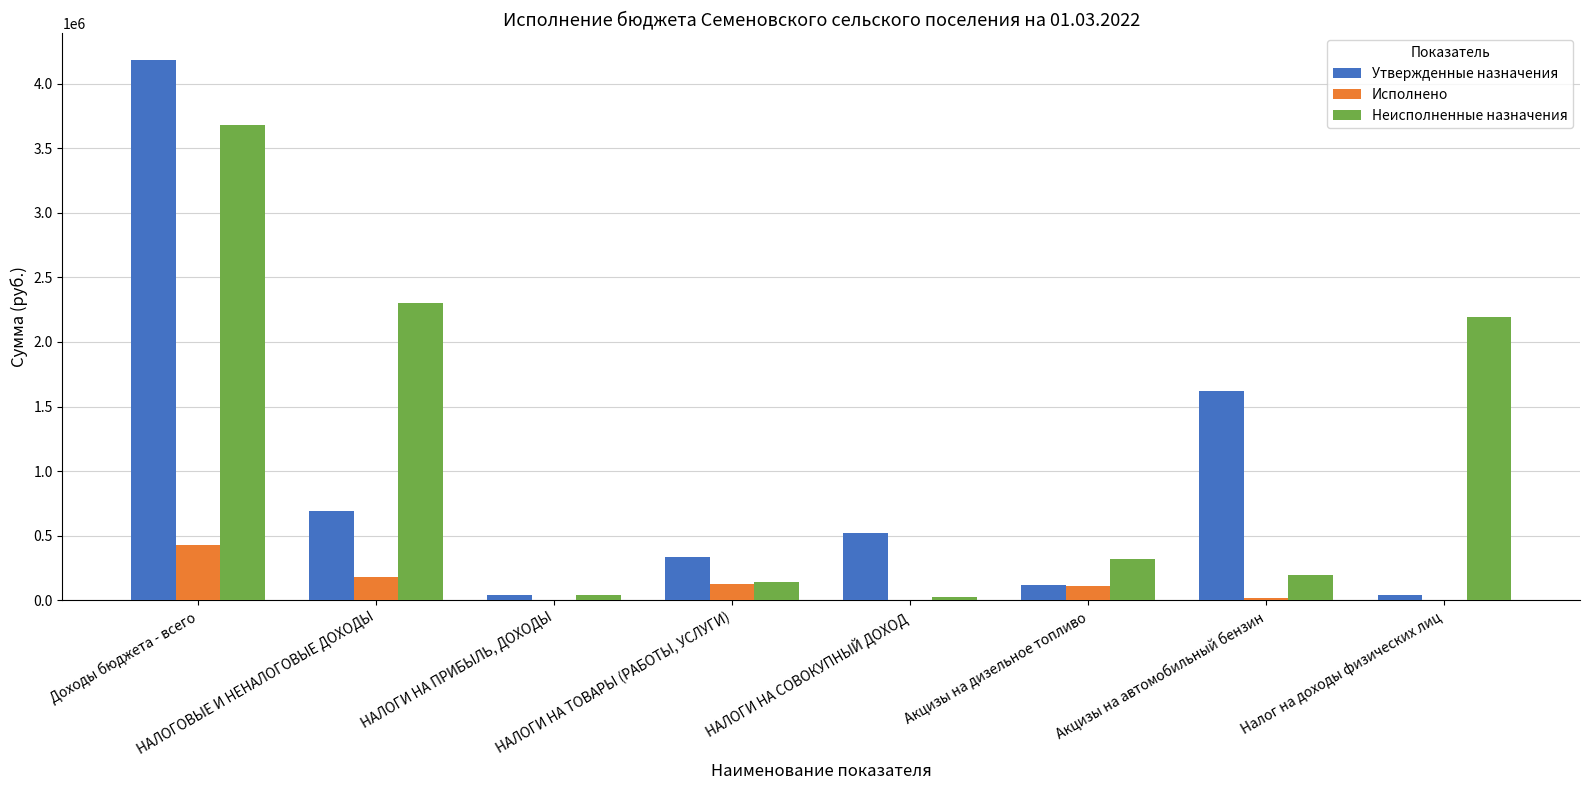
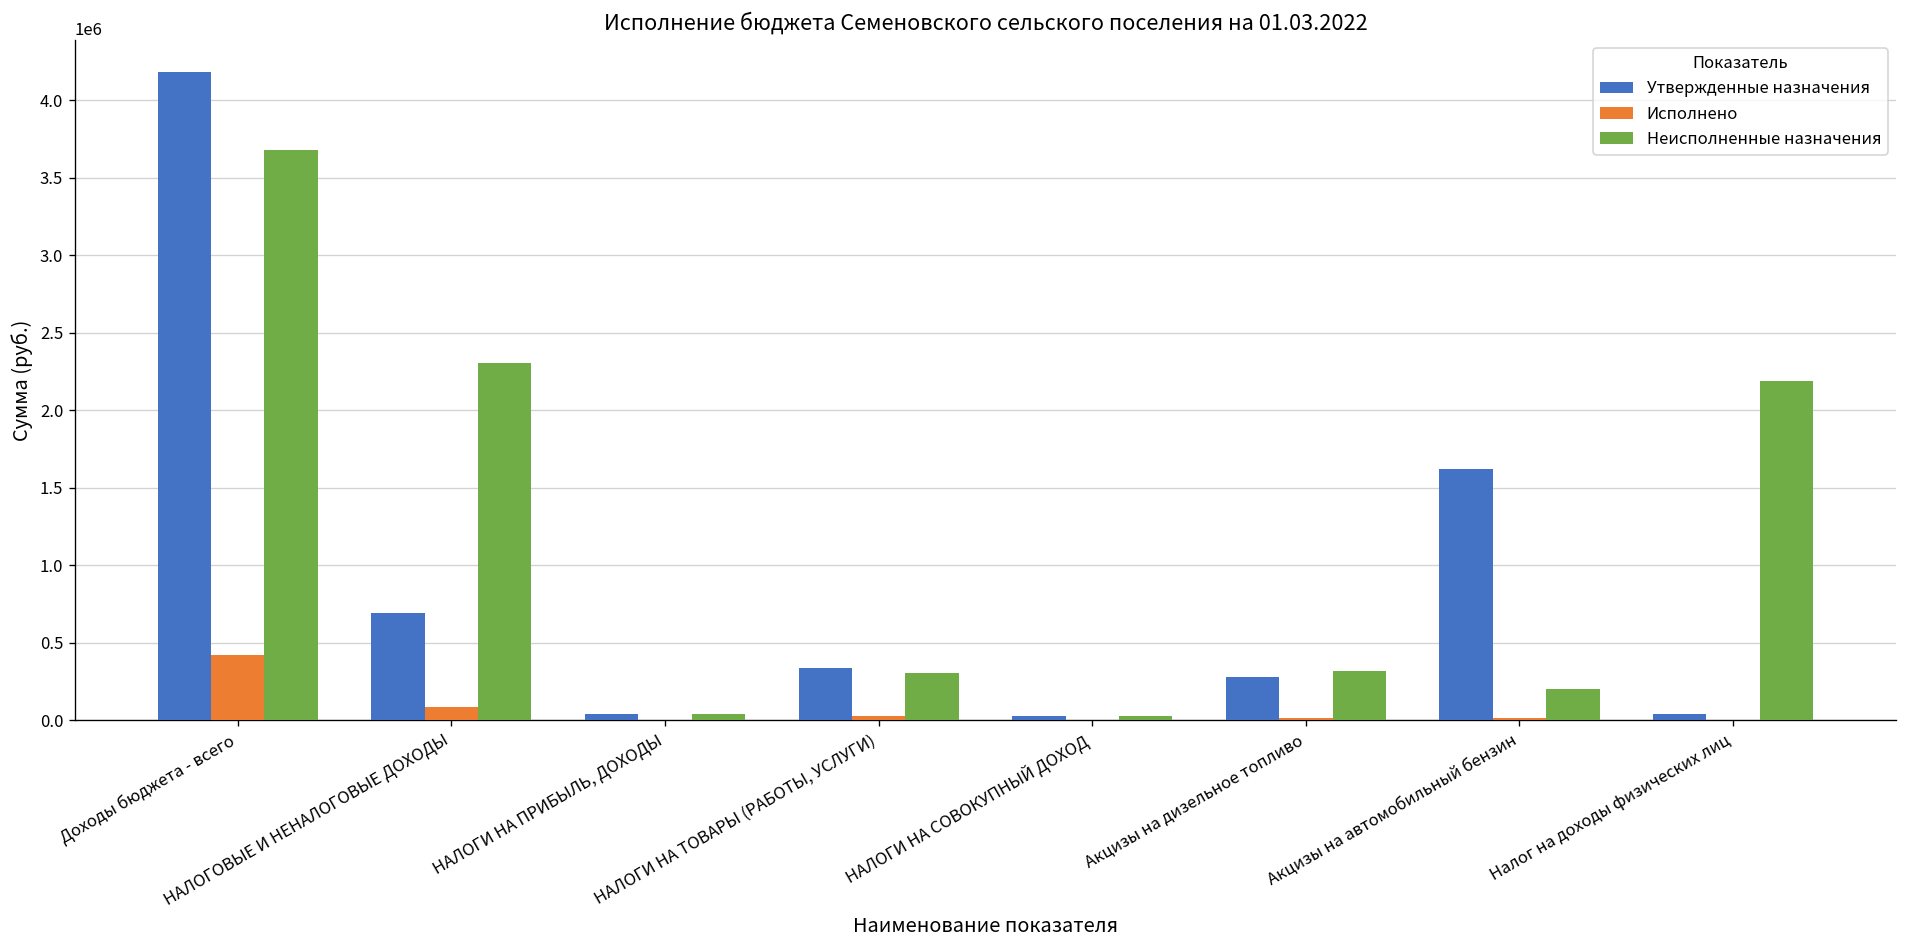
Исполнено, НАЛОГОВЫЕ И НЕНАЛОГОВЫЕ ДОХОДЫ: 180000 -> 80000
Исполнено, НАЛОГИ НА ТОВАРЫ (РАБОТЫ, УСЛУГИ): 130000 -> 30000
Неисполненные назначения, НАЛОГИ НА ТОВАРЫ (РАБОТЫ, УСЛУГИ): 140000 -> 300000
Утвержденные назначения, НАЛОГИ НА СОВОКУПНЫЙ ДОХОД: 520000 -> 30000
Утвержденные назначения, Акцизы на дизельное топливо: 120000 -> 280000
Исполнено, Акцизы на дизельное топливо: 110000 -> 10000
